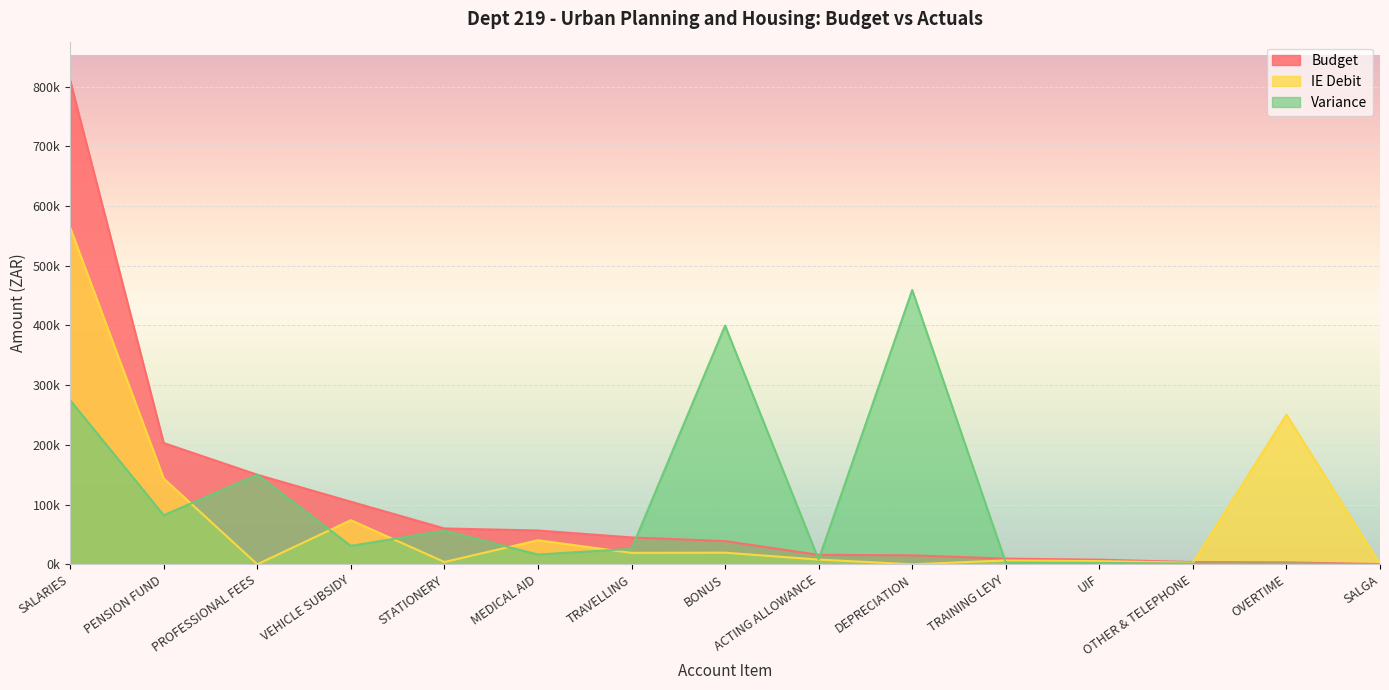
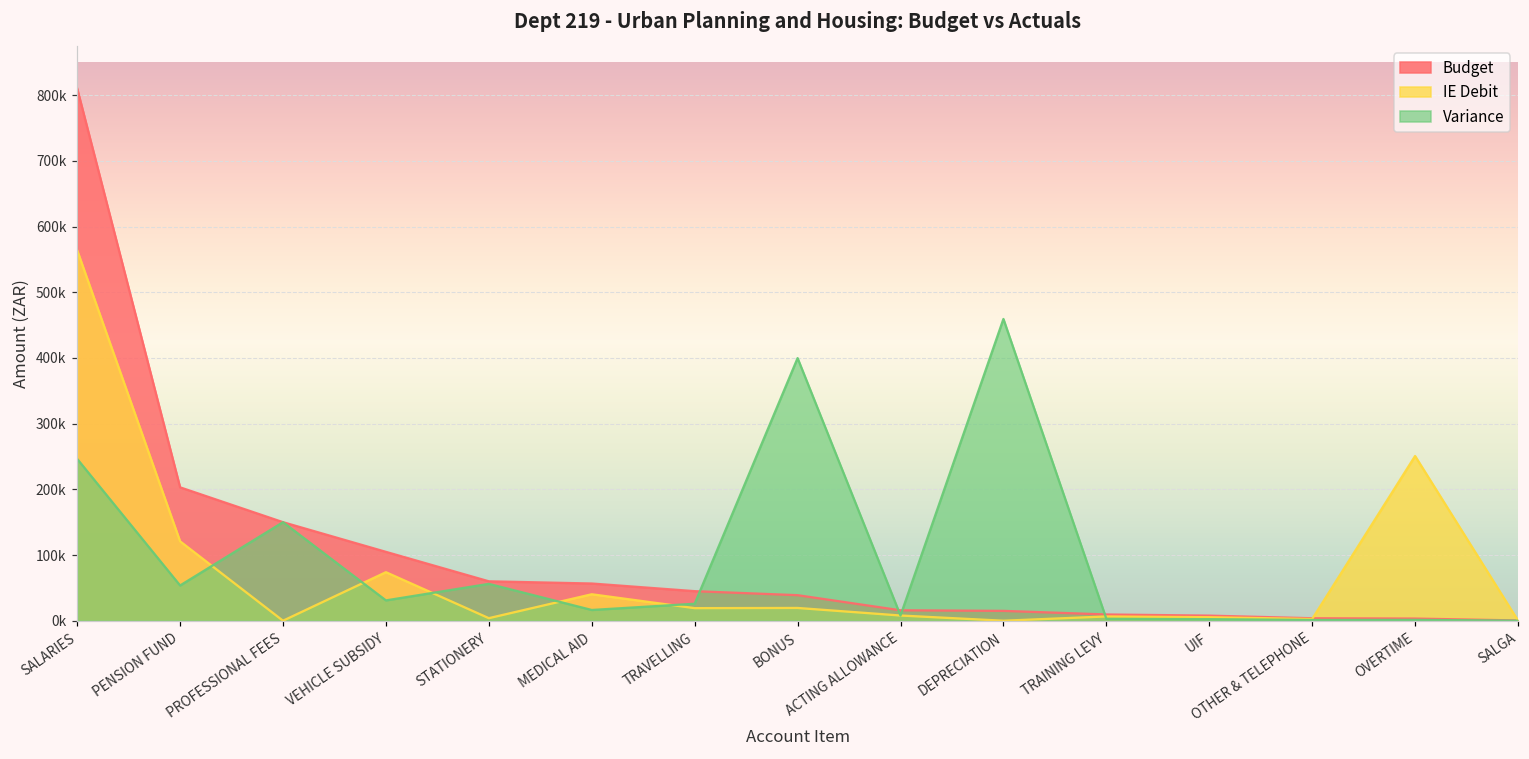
Variance, SALARIES: 270000 -> 250000
IE Debit, PENSION FUND: 140000 -> 120000
Variance, PENSION FUND: 80000 -> 50000
